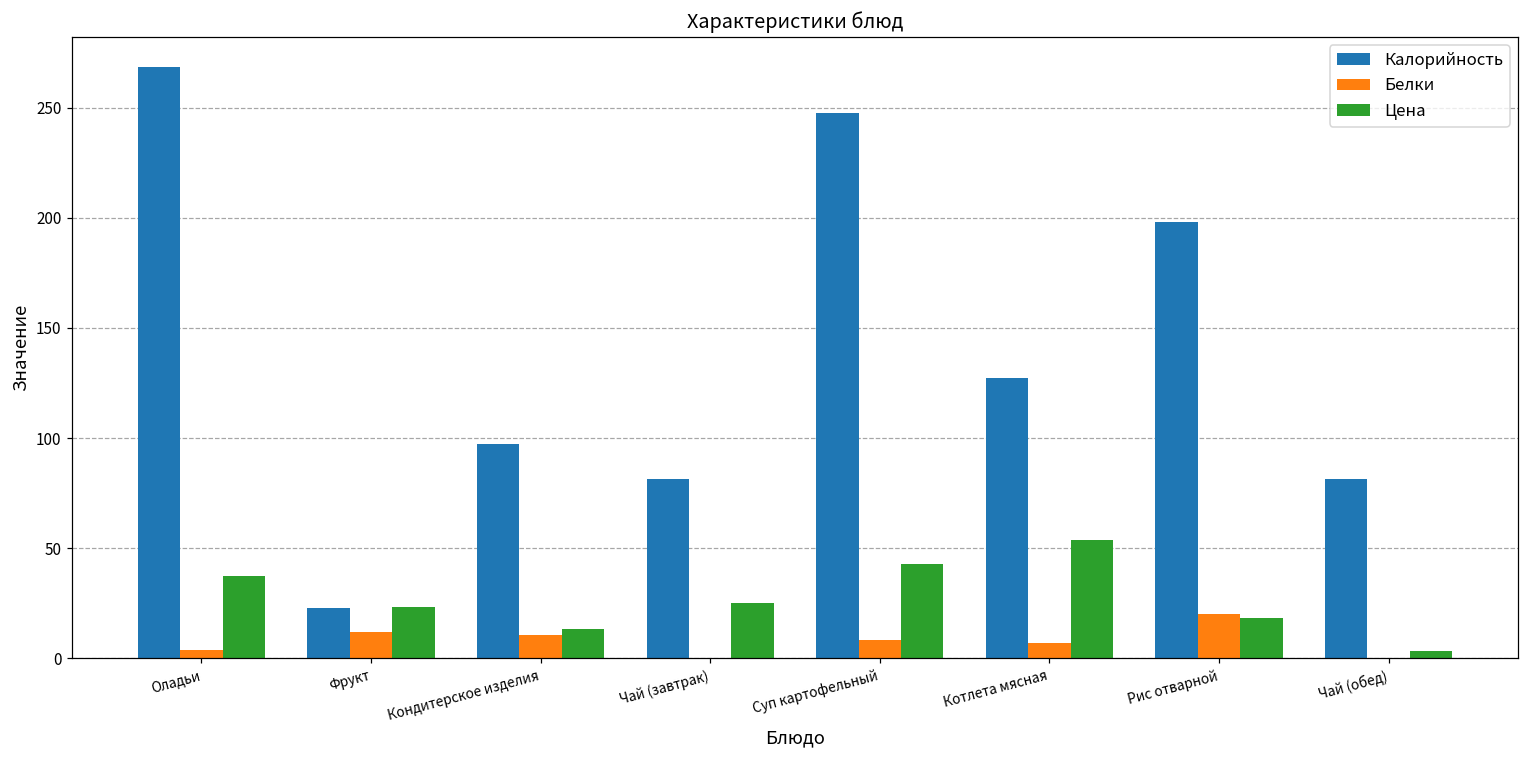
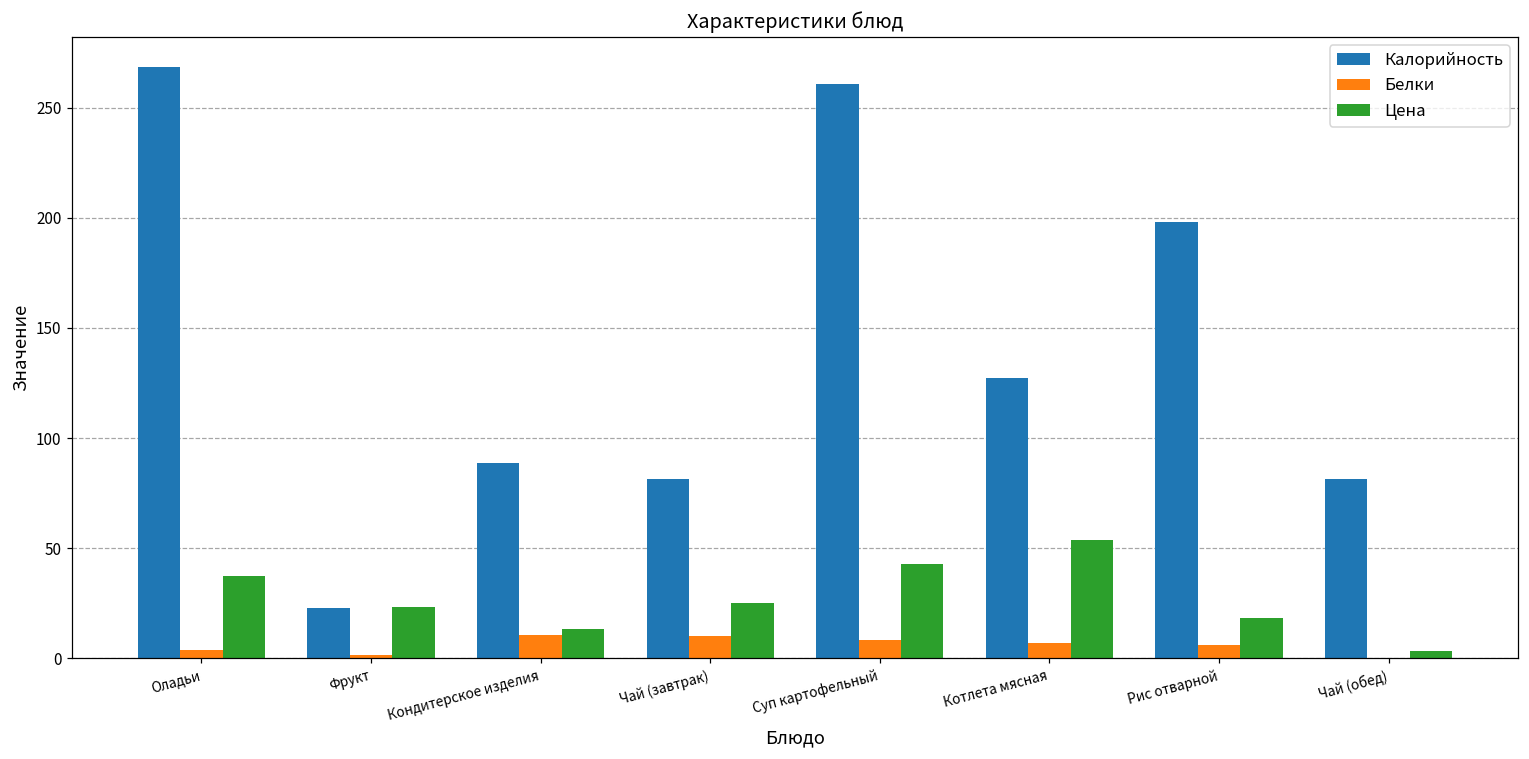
Белки, Фрукт: 12 -> 1
Калорийность, Кондитерское изделия: 97 -> 89
Белки, Чай (завтрак): 0 -> 10
Калорийность, Суп картофельный: 248 -> 261
Белки, Рис отварной: 20 -> 6
